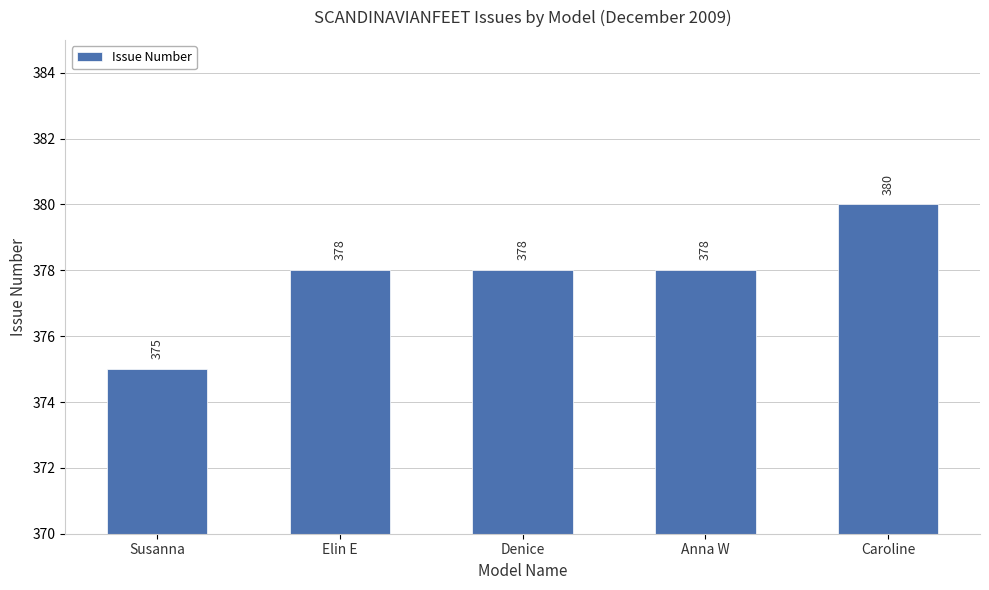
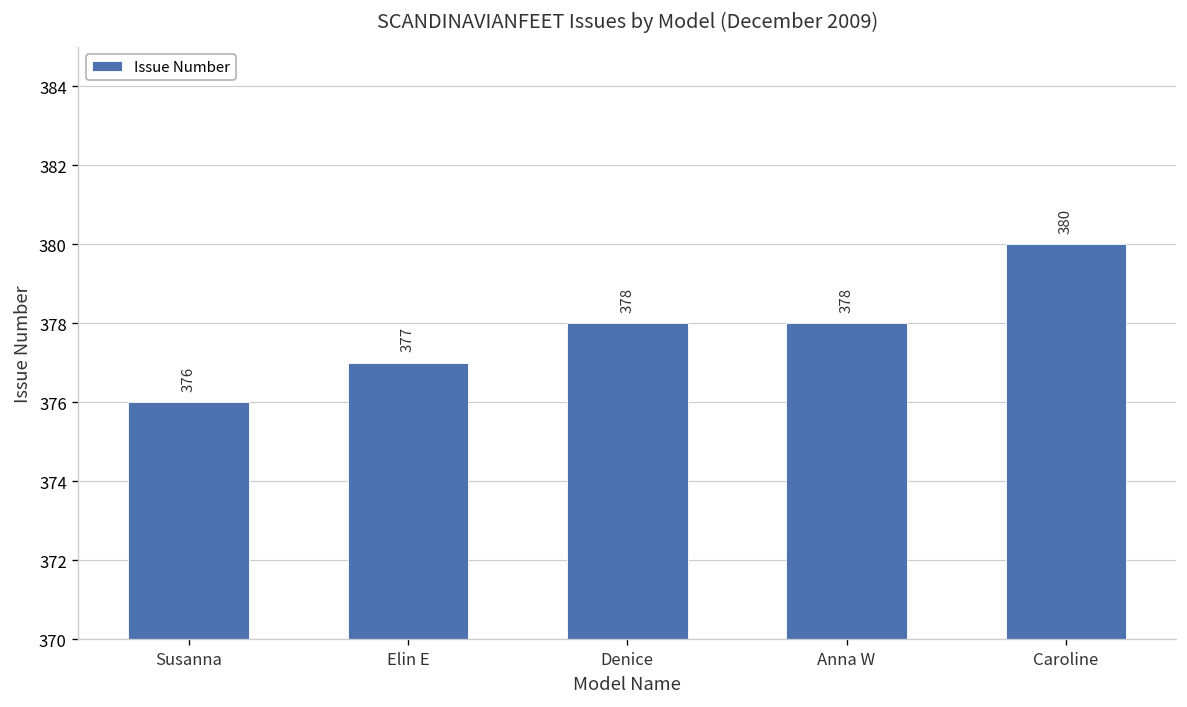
Susanna: 375 -> 376
Elin E: 378 -> 377
